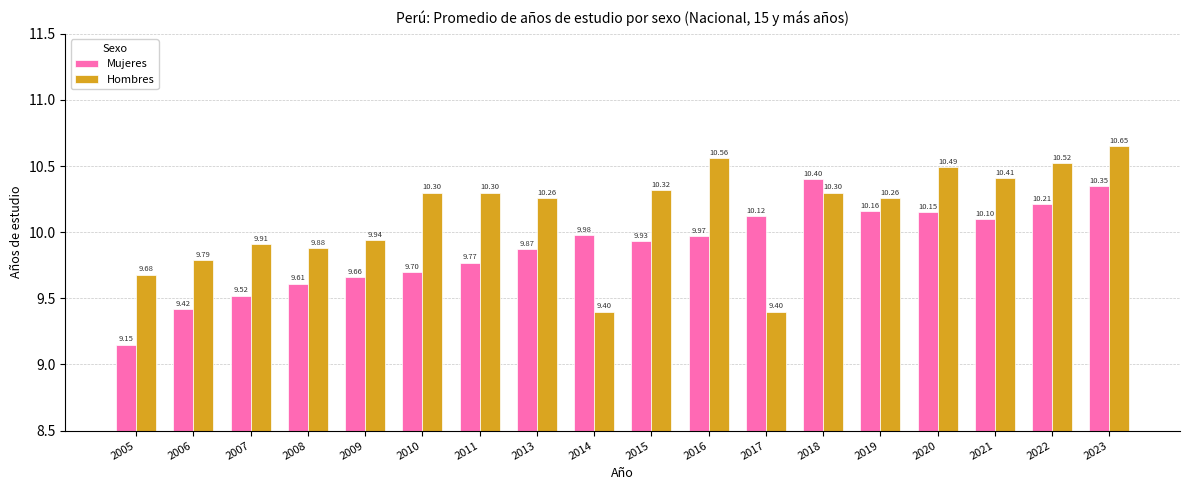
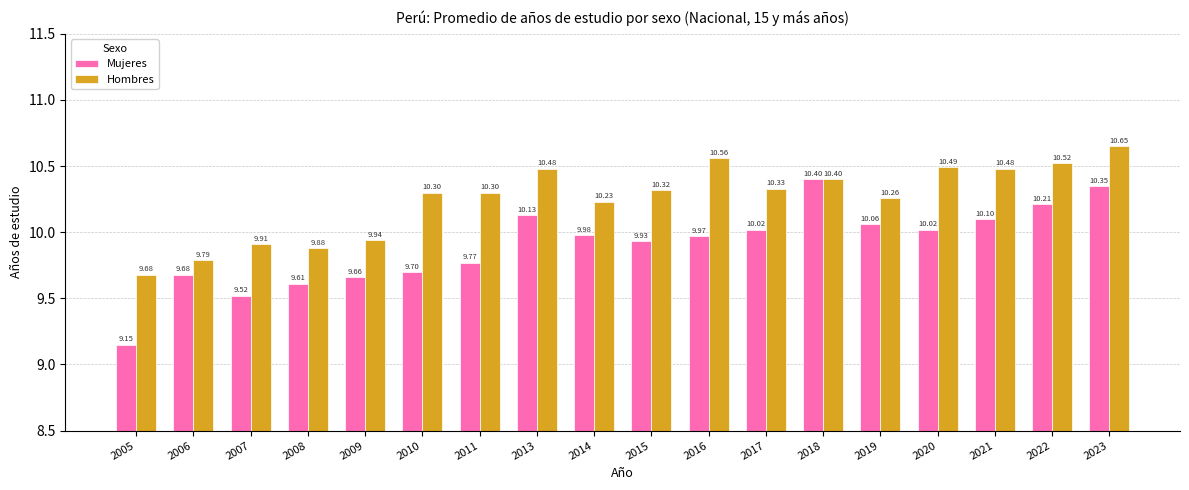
Mujeres, 2006: 9.42 -> 9.68
Mujeres, 2013: 9.87 -> 10.13
Hombres, 2013: 10.26 -> 10.48
Hombres, 2014: 9.40 -> 10.23
Mujeres, 2017: 10.12 -> 10.02
Hombres, 2017: 9.40 -> 10.33
Hombres, 2018: 10.30 -> 10.40
Mujeres, 2019: 10.16 -> 10.06
Mujeres, 2020: 10.15 -> 10.02
Hombres, 2021: 10.41 -> 10.48
